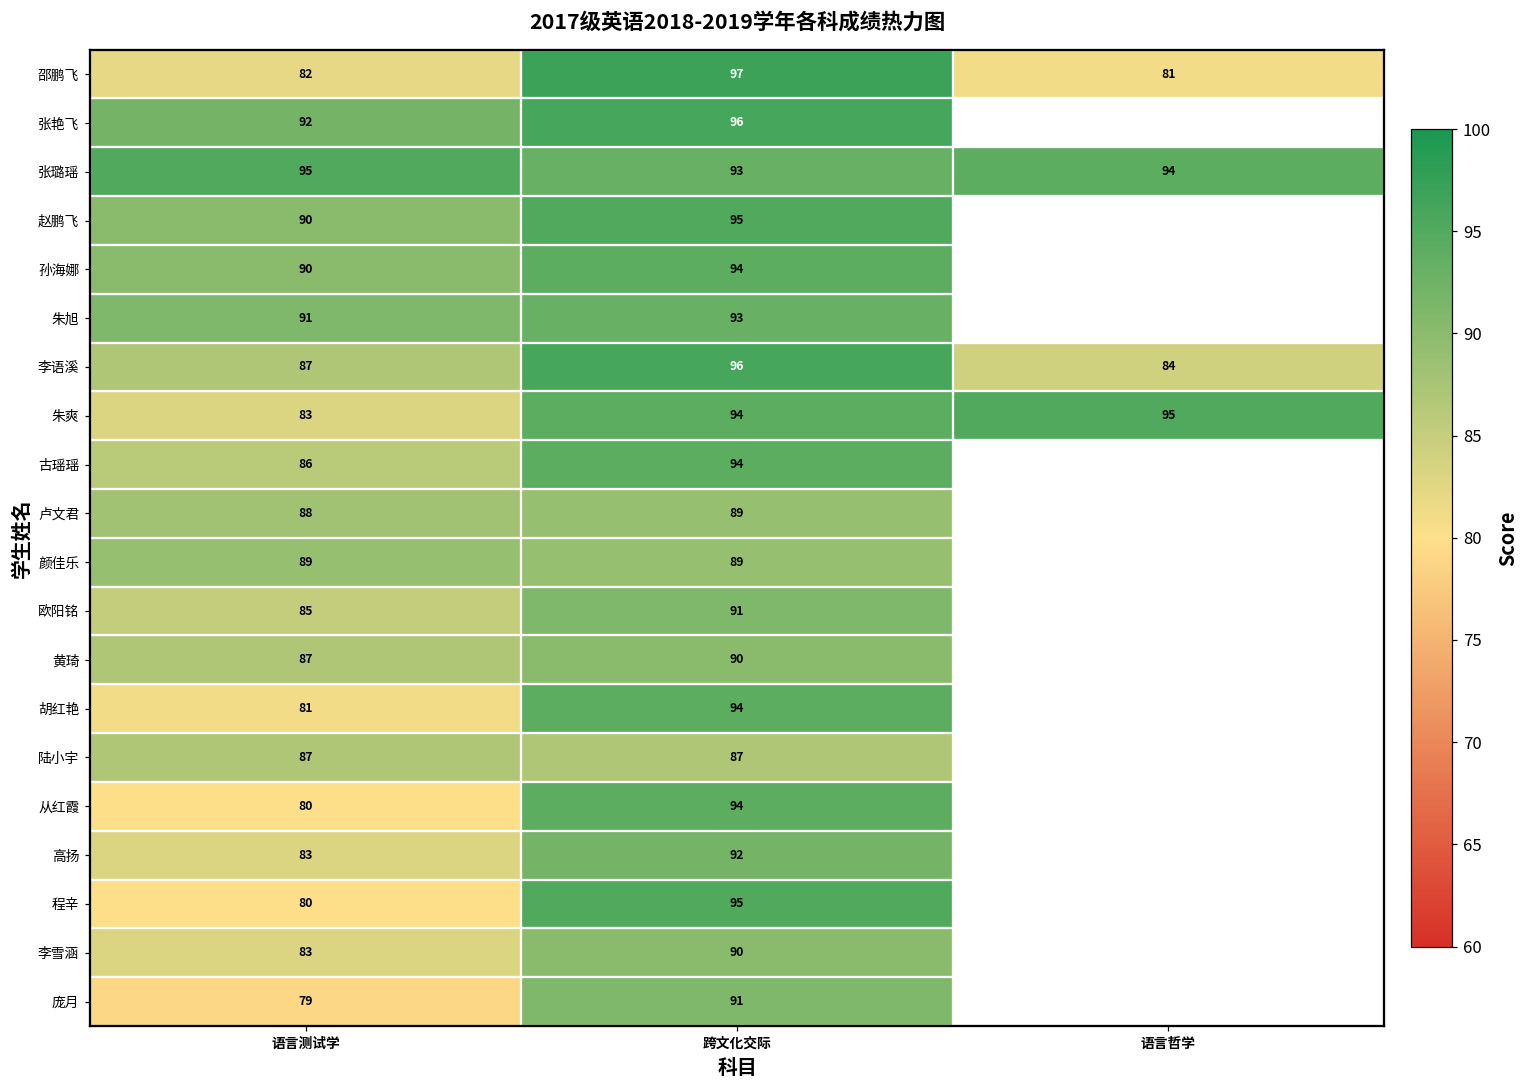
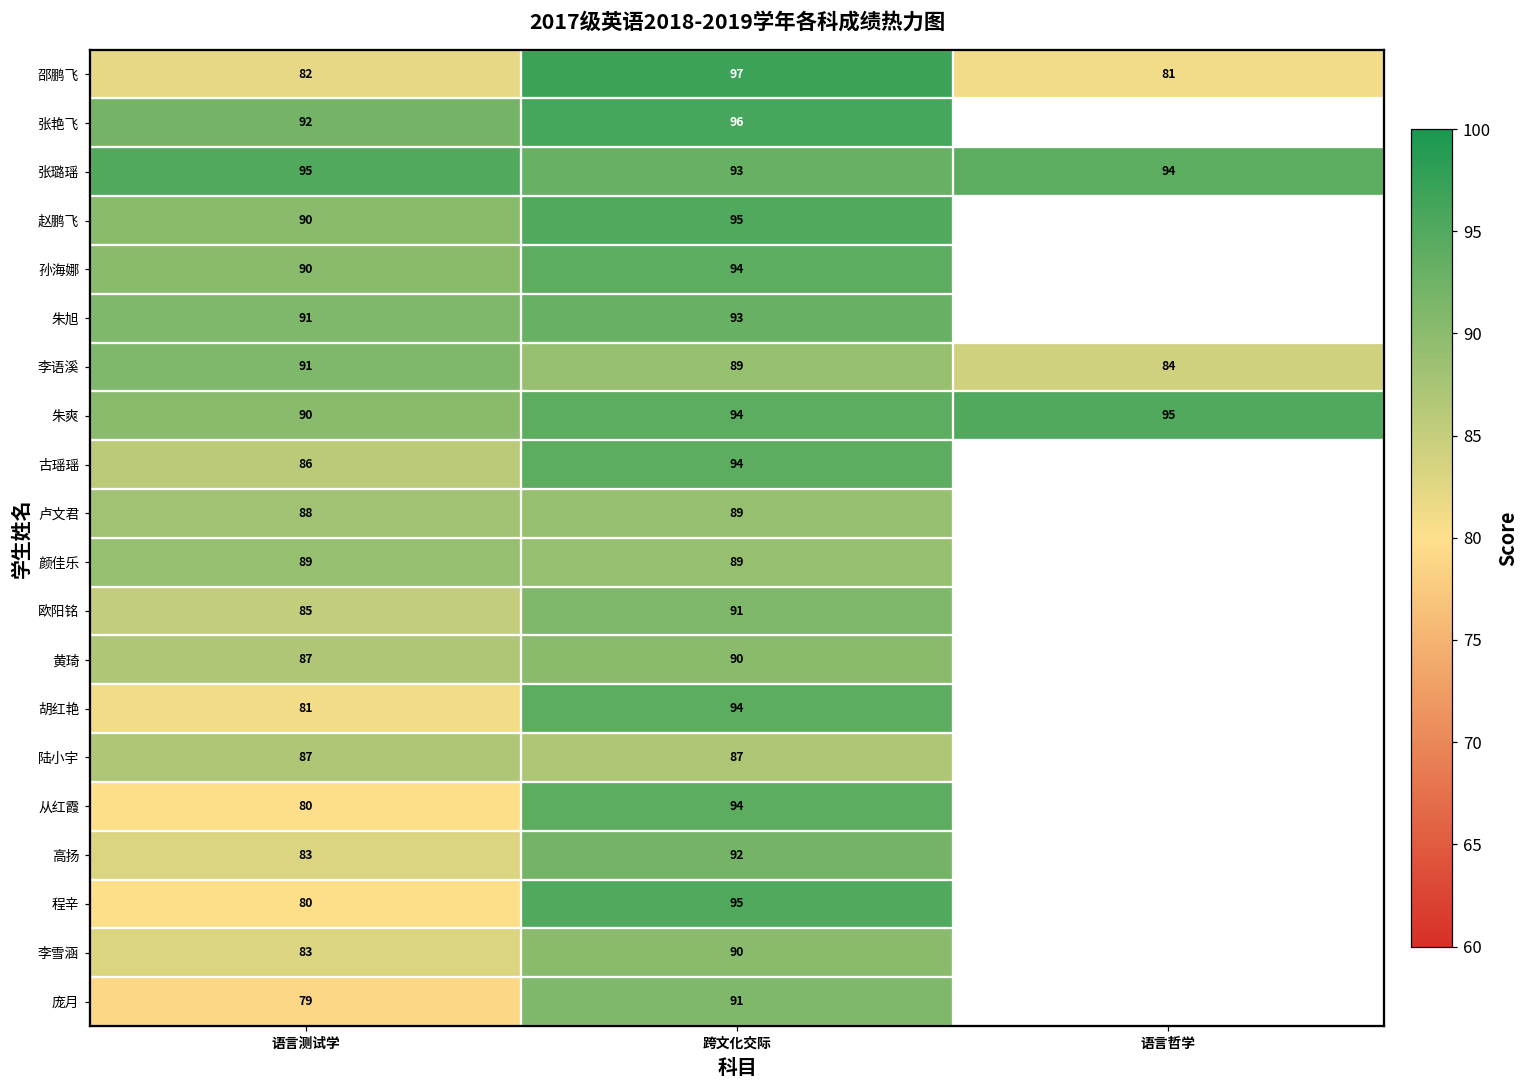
李语溪, 语言测试学: 87 -> 91
李语溪, 跨文化交际: 96 -> 89
朱爽, 语言测试学: 83 -> 90
